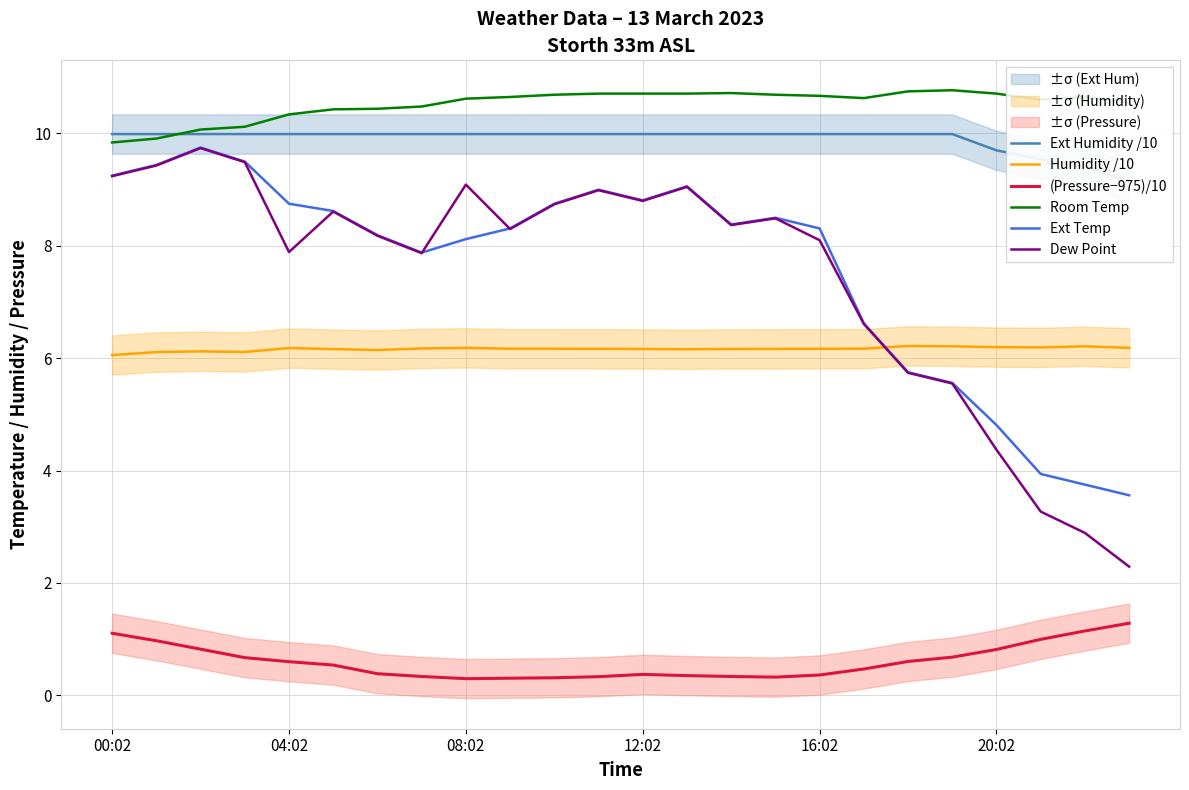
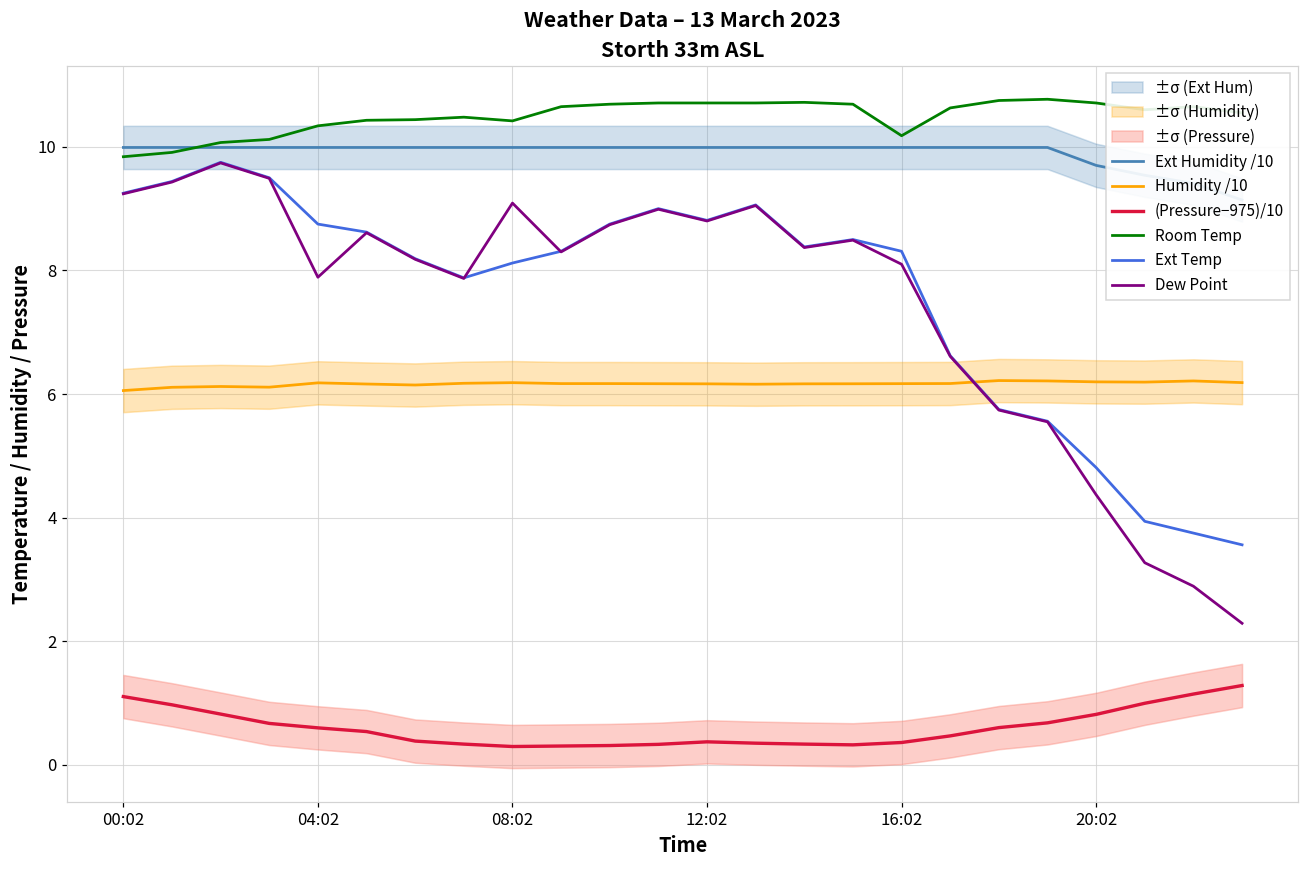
Room Temp, 08:02: 10.6 -> 10.4
Room Temp, 16:02: 10.7 -> 10.2
